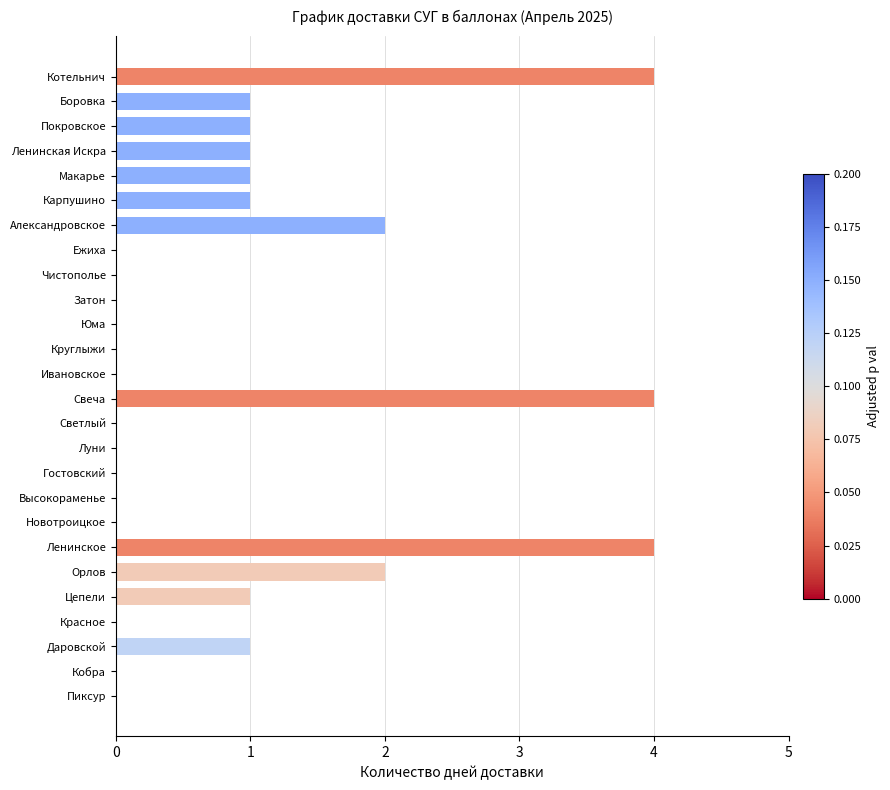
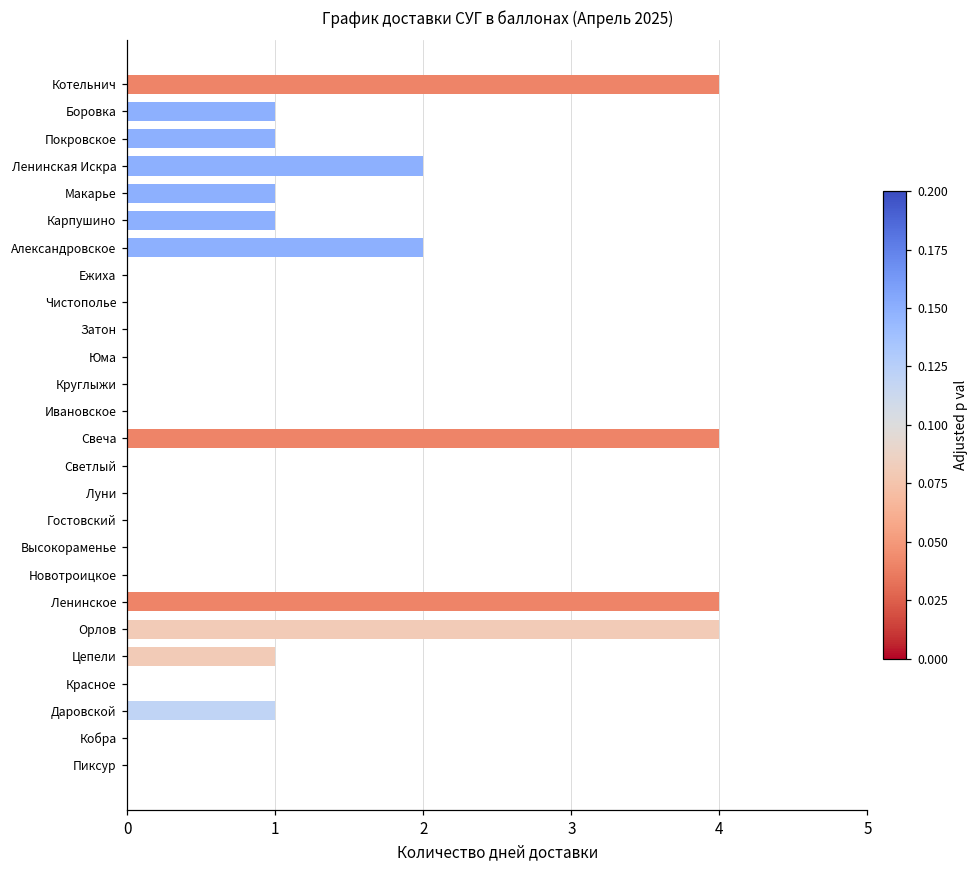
Ленинская Искра: 1 -> 2
Орлов: 2 -> 4
